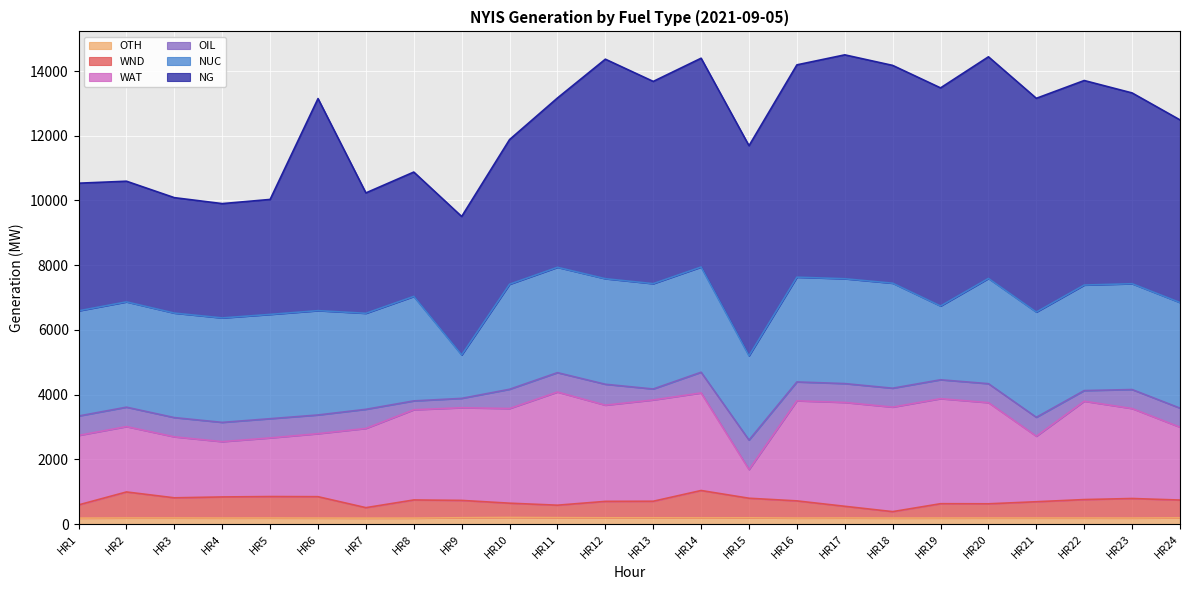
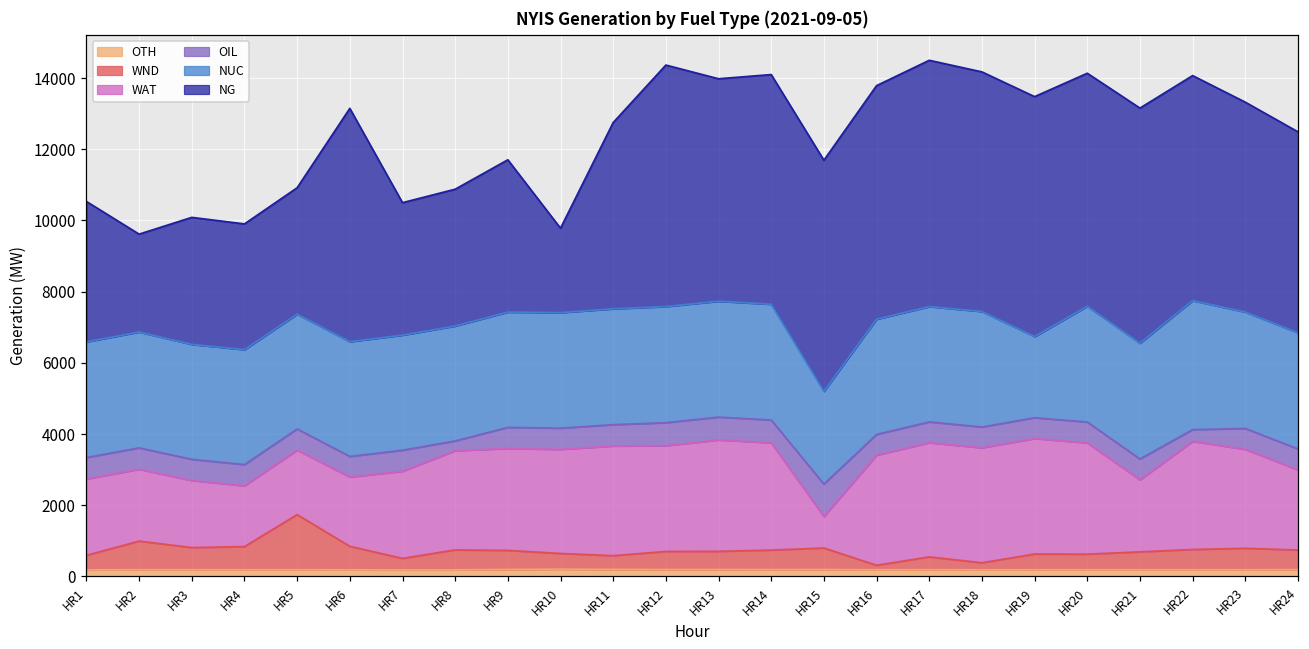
NG, HR2: 3700 -> 2800
WND, HR5: 700 -> 1600
NUC, HR7: 3000 -> 3200
OIL, HR9: 300 -> 600
NUC, HR9: 1300 -> 3200
NG, HR10: 4500 -> 2400
WAT, HR11: 3500 -> 3100
OIL, HR13: 300 -> 600
WND, HR14: 800 -> 500
WND, HR16: 500 -> 100
NG, HR20: 6900 -> 6500
NUC, HR22: 3300 -> 3600
